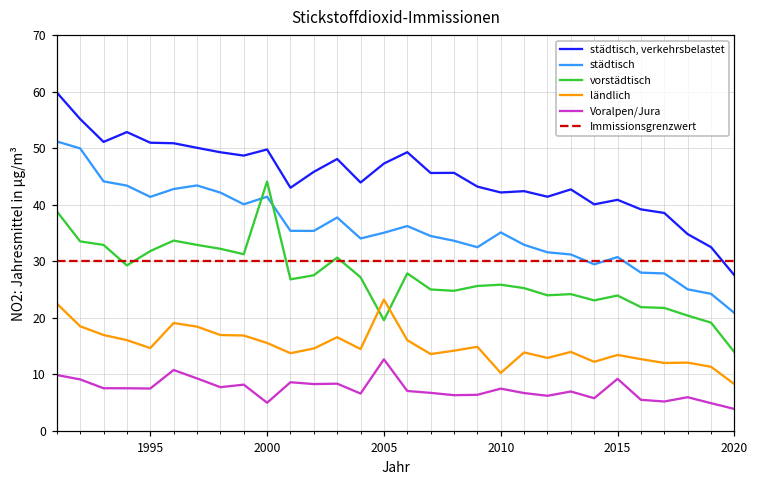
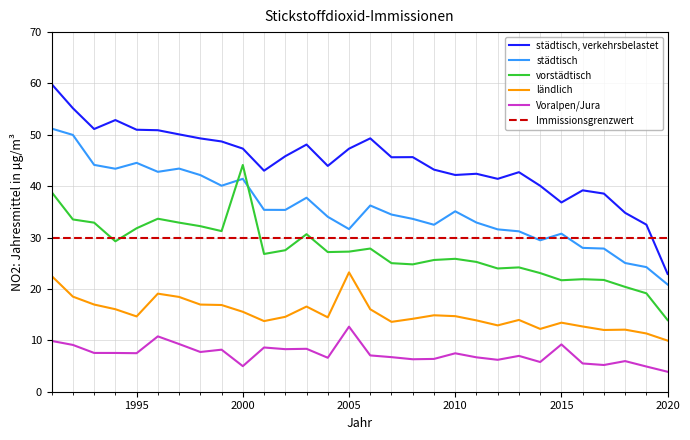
städtisch, 1995: 41 -> 45
städtisch, verkehrsbelastet, 2000: 50 -> 47
städtisch, 2005: 35 -> 32
vorstädtisch, 2005: 20 -> 27
ländlich, 2010: 10 -> 15
städtisch, verkehrsbelastet, 2015: 41 -> 37
vorstädtisch, 2015: 24 -> 22
städtisch, verkehrsbelastet, 2020: 28 -> 23
ländlich, 2020: 8 -> 10
